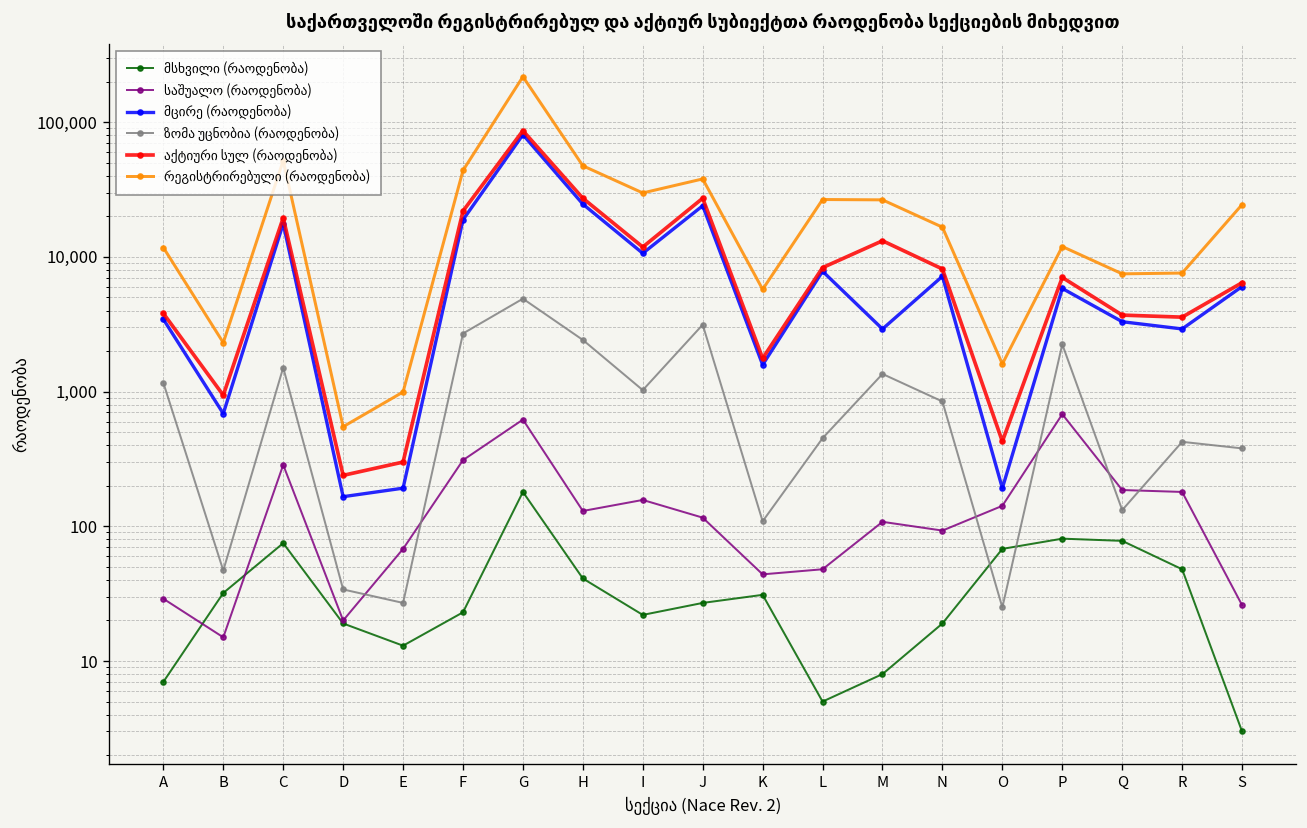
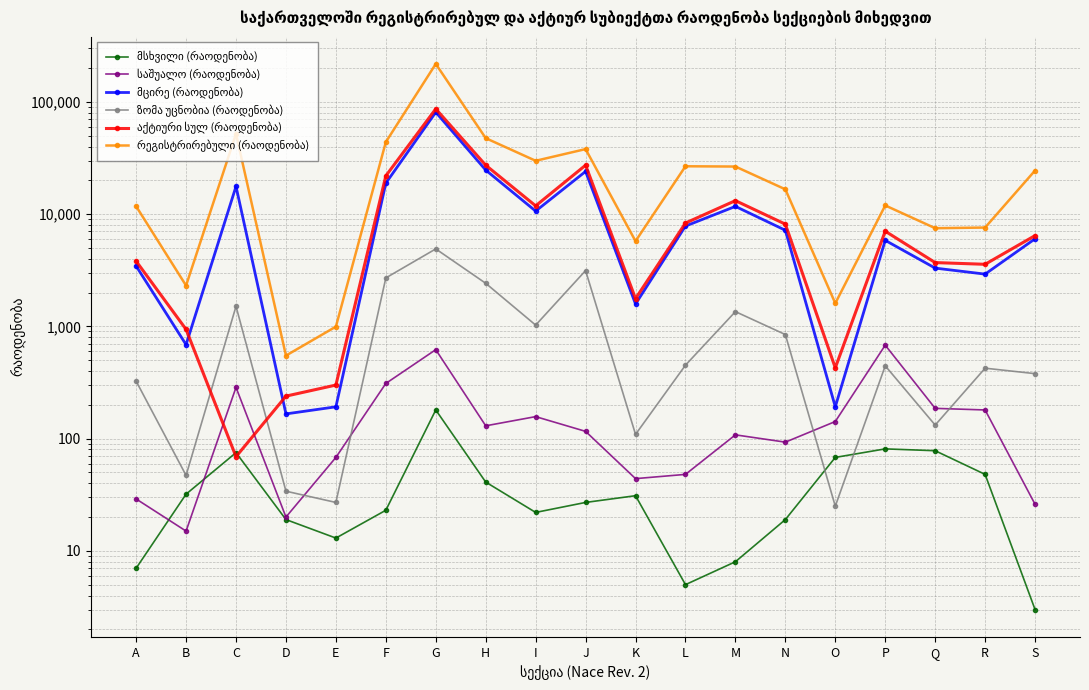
ზომა უცნობია (რაოდენობა), A: 1,200 -> 330
აქტიური სულ (რაოდენობა), C: 20,000 -> 70
მცირე (რაოდენობა), M: 2,900 -> 12,000
ზომა უცნობია (რაოდენობა), P: 2,200 -> 450
